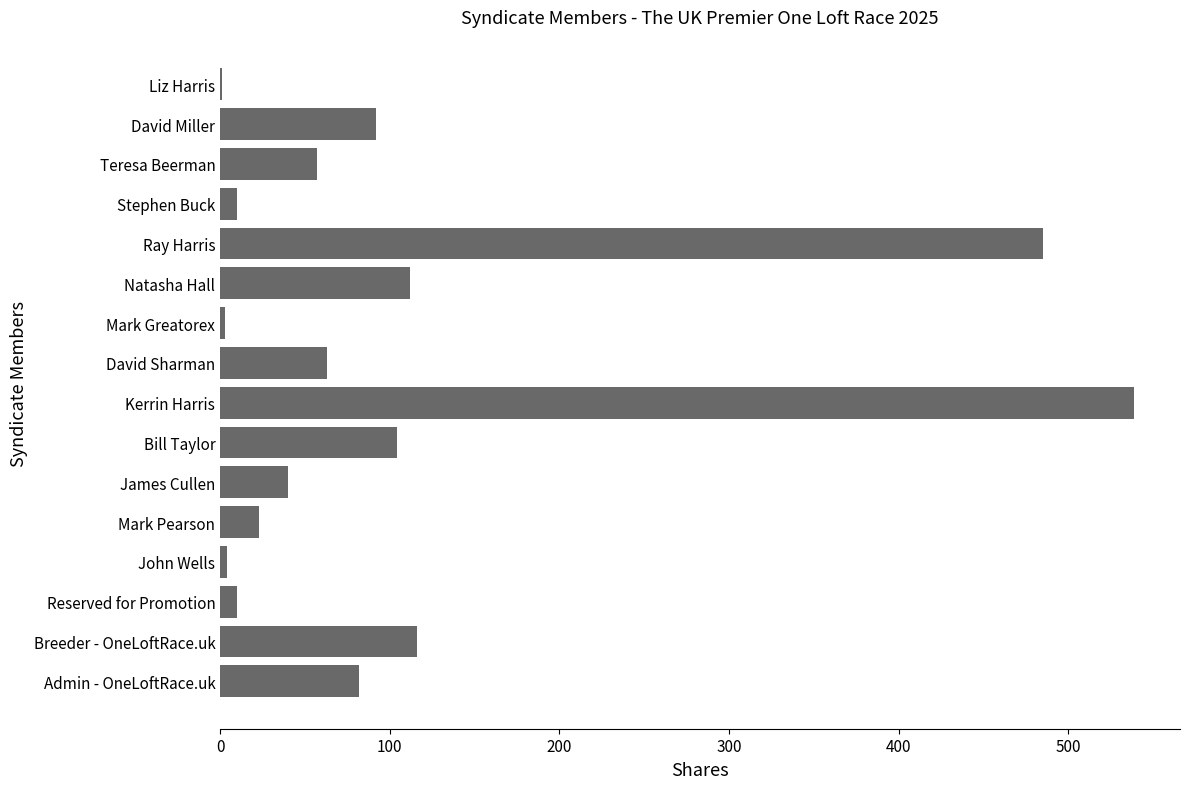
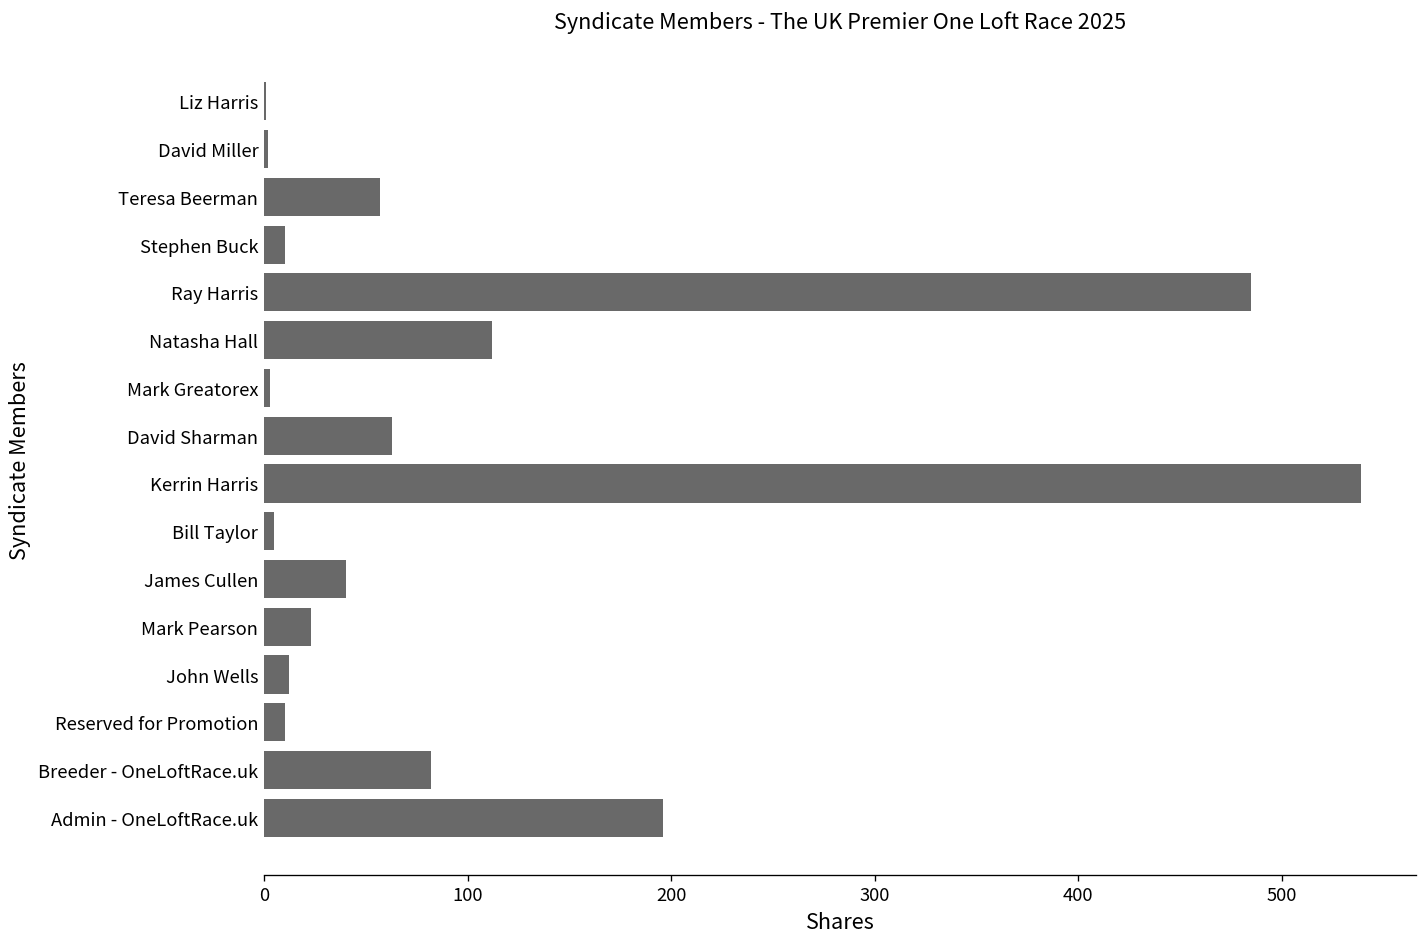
David Miller: 92 -> 2
Bill Taylor: 104 -> 5
John Wells: 4 -> 12
Breeder - OneLoftRace.uk: 116 -> 82
Admin - OneLoftRace.uk: 82 -> 196
